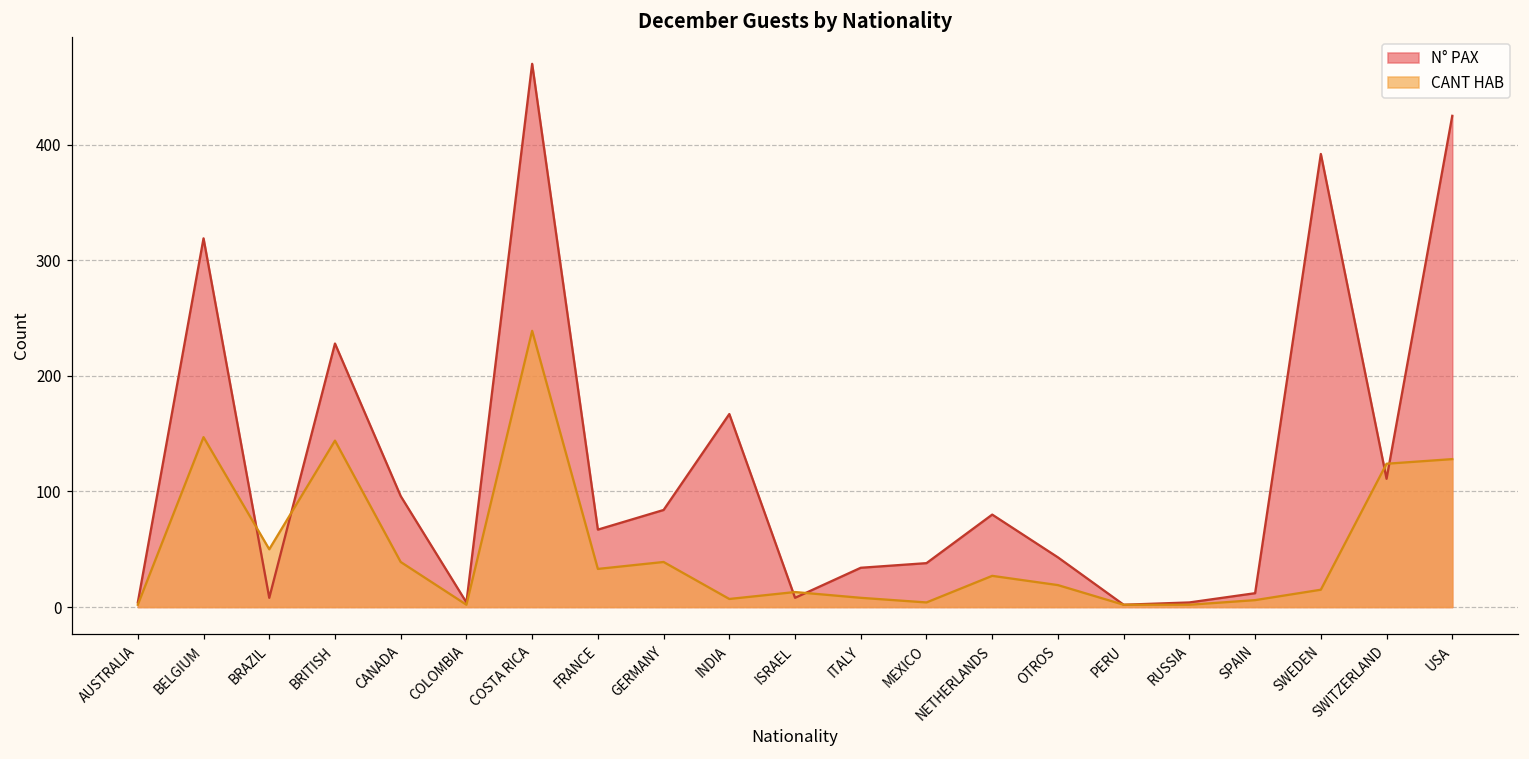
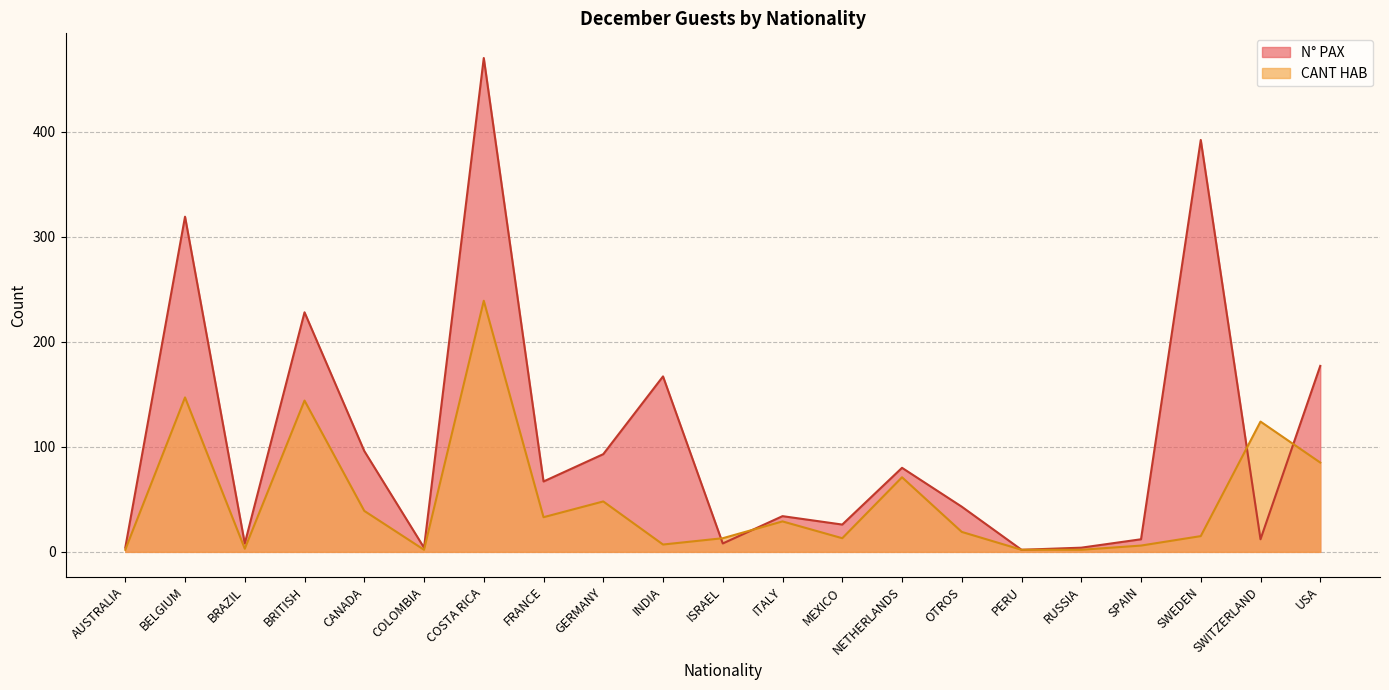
CANT HAB, BRAZIL: 50 -> 3
N° PAX, GERMANY: 84 -> 93
CANT HAB, GERMANY: 39 -> 48
CANT HAB, ITALY: 8 -> 29
N° PAX, MEXICO: 38 -> 26
CANT HAB, MEXICO: 4 -> 13
CANT HAB, NETHERLANDS: 27 -> 71
N° PAX, SWITZERLAND: 111 -> 12
N° PAX, USA: 425 -> 177
CANT HAB, USA: 128 -> 85
